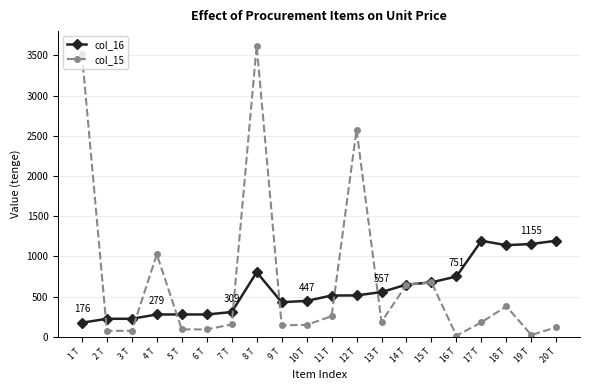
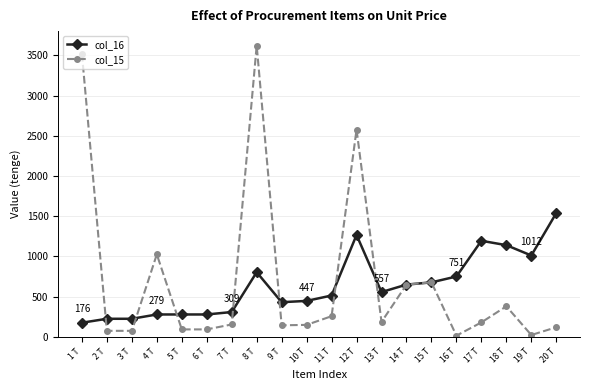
col_16, 12 T: 500 -> 1300
col_16, 19 T: 1155 -> 1012
col_16, 20 T: 1200 -> 1500
